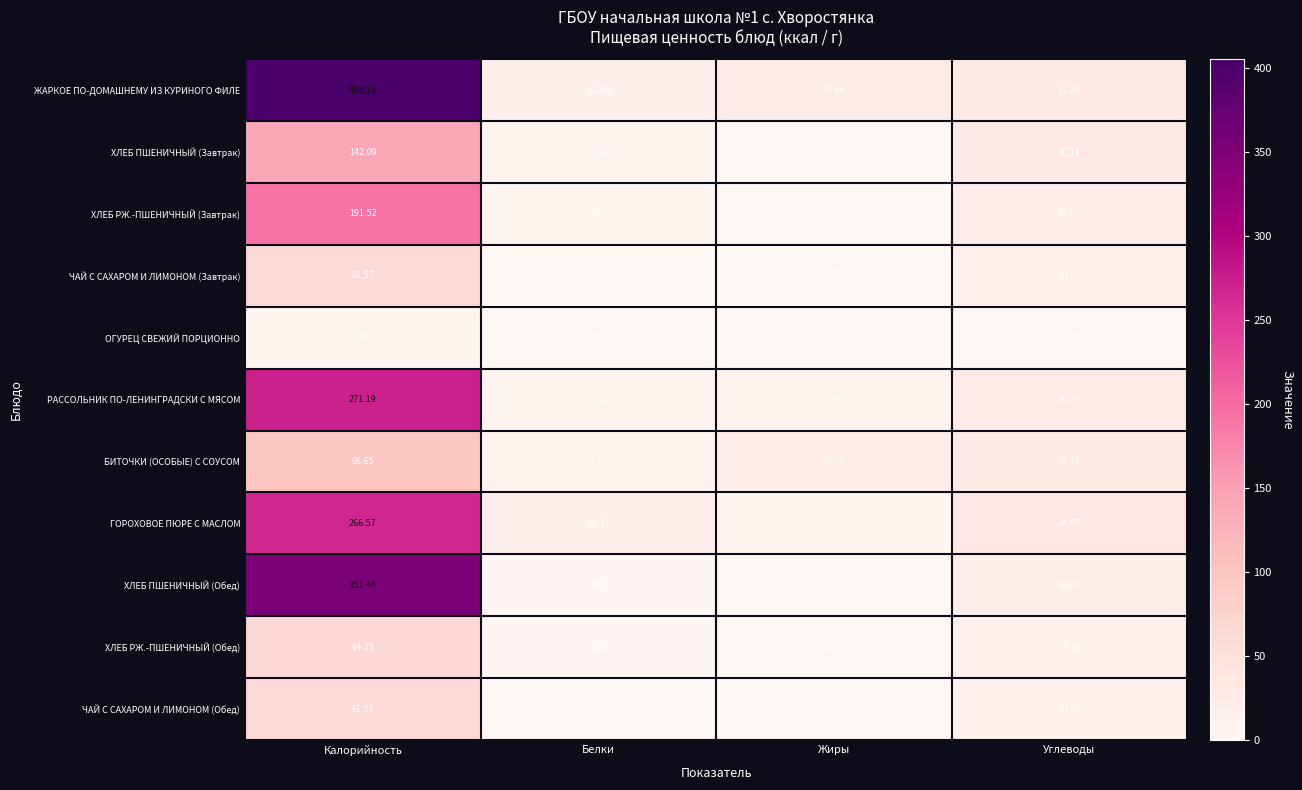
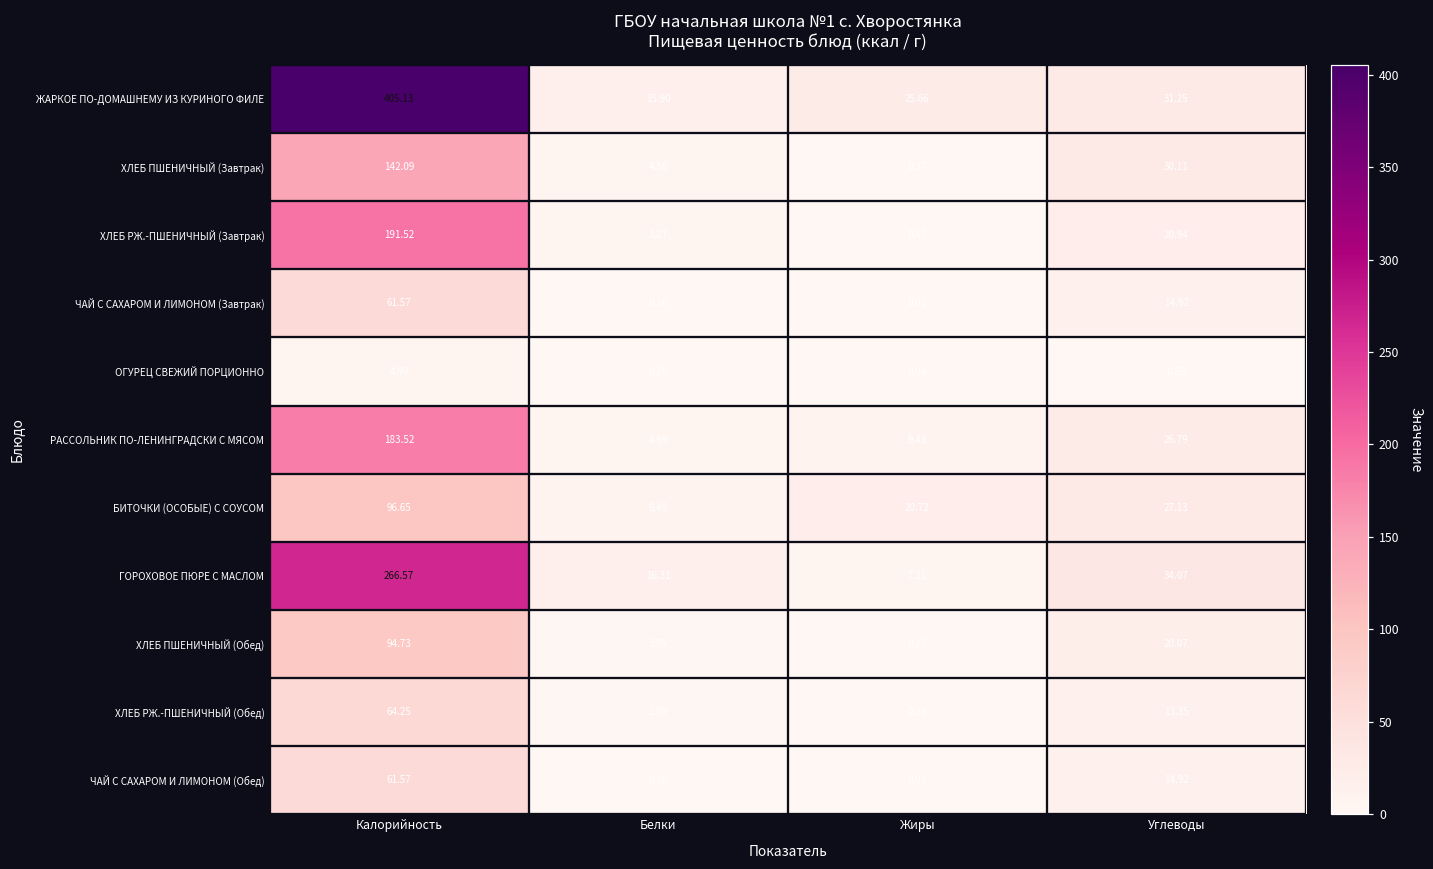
РАССОЛЬНИК ПО-ЛЕНИНГРАДСКИ С МЯСОМ, Калорийность: 271.19 -> 183.52
ХЛЕБ ПШЕНИЧНЫЙ (Обед), Калорийность: 351.44 -> 94.73
